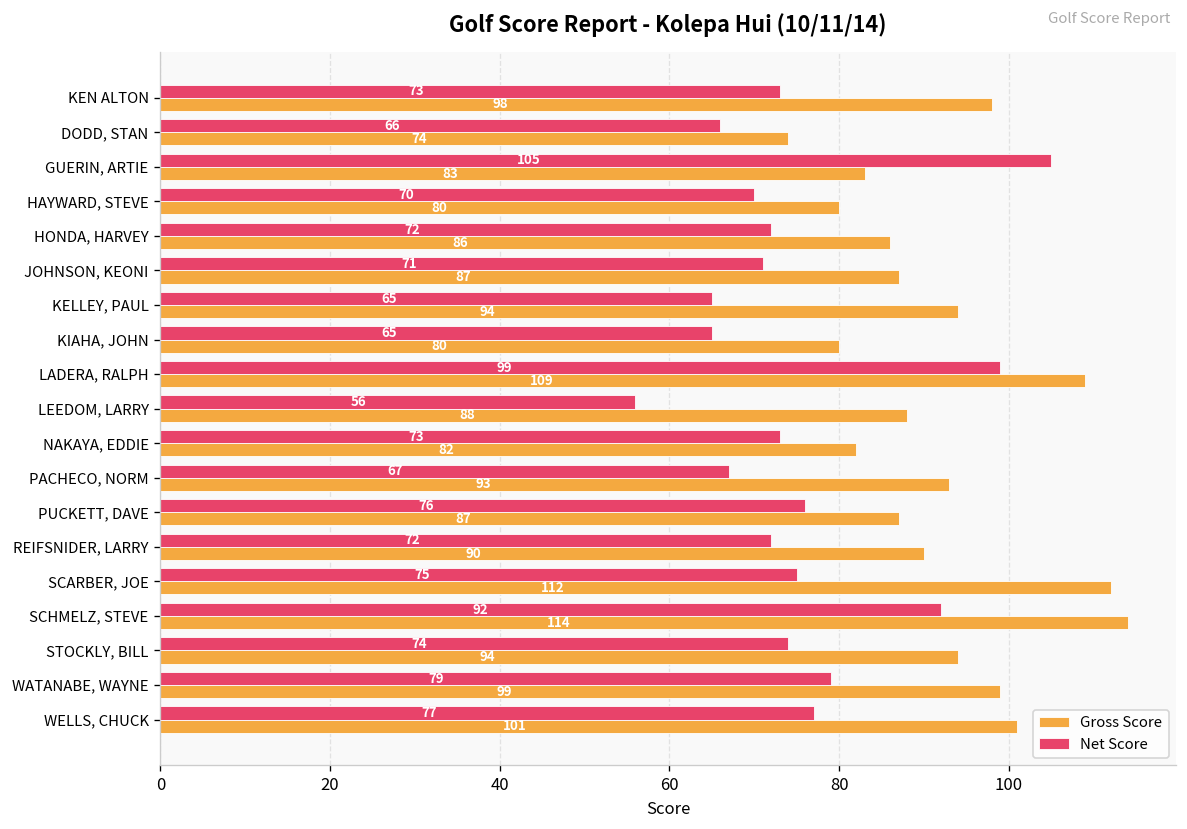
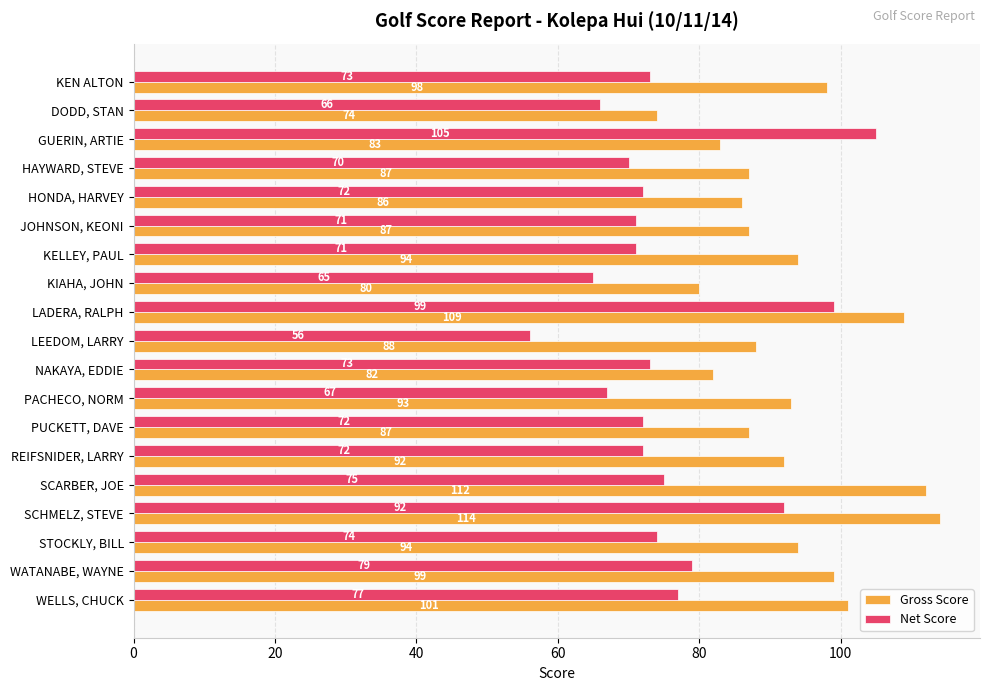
Gross Score, HAYWARD, STEVE: 80 -> 87
Net Score, KELLEY, PAUL: 65 -> 71
Net Score, PUCKETT, DAVE: 76 -> 72
Gross Score, REIFSNIDER, LARRY: 90 -> 92
